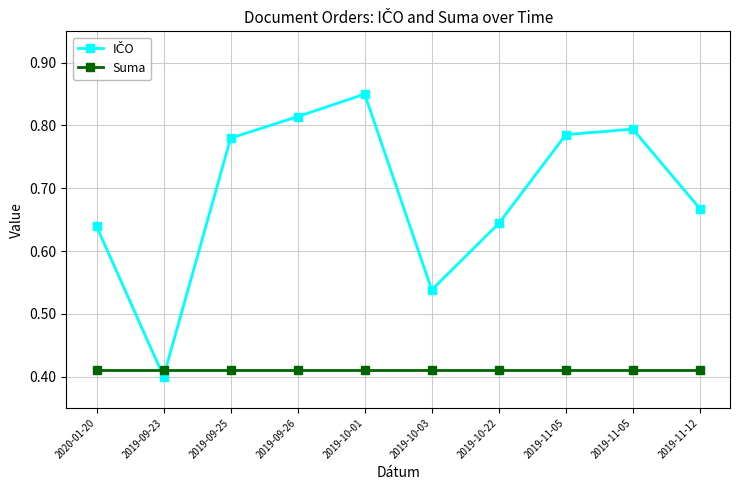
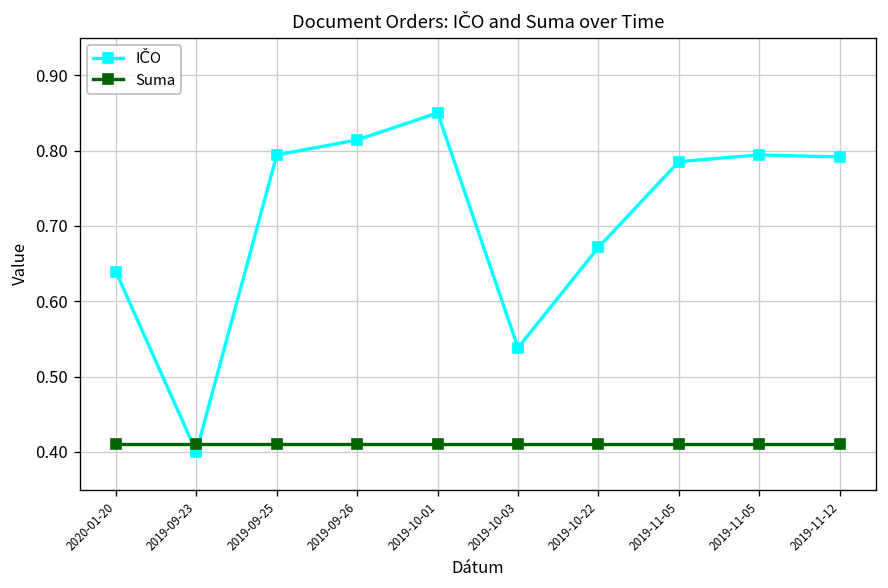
IČO, 2019-09-25: 0.78 -> 0.79
IČO, 2019-10-22: 0.64 -> 0.67
IČO, 2019-11-12: 0.67 -> 0.79
